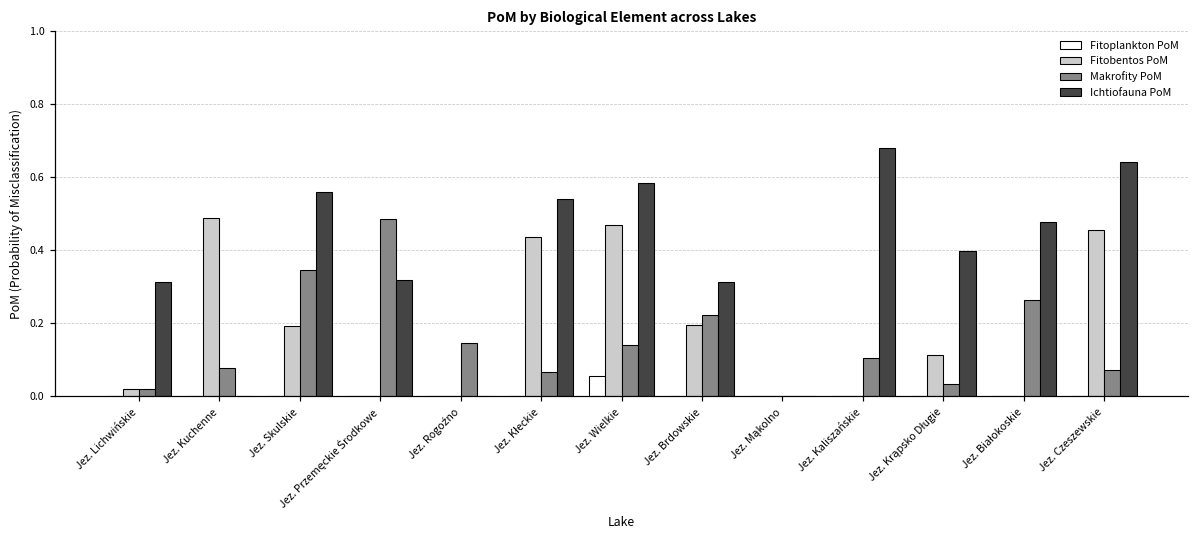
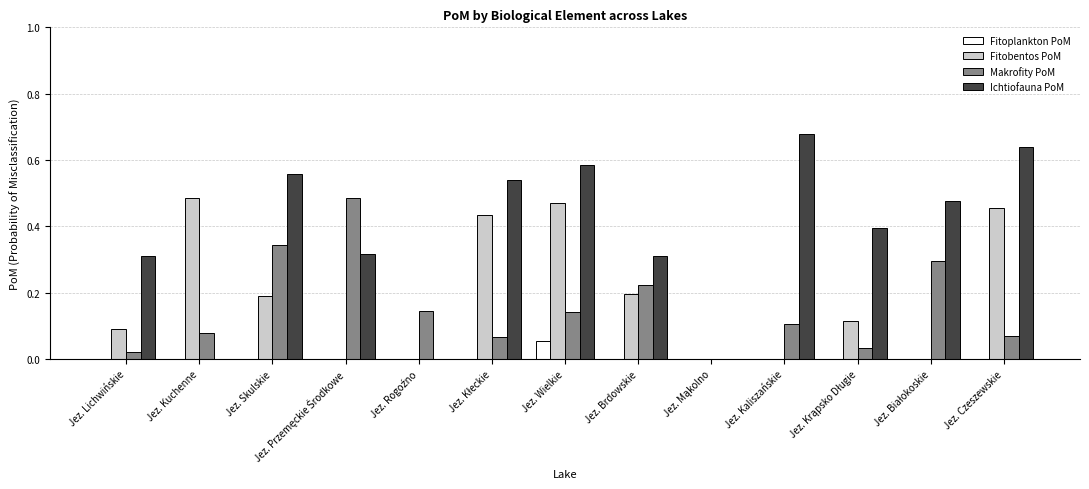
Fitobentos PoM, Jez. Lichwińskie: 0.02 -> 0.09
Makrofity PoM, Jez. Białokoskie: 0.26 -> 0.30
